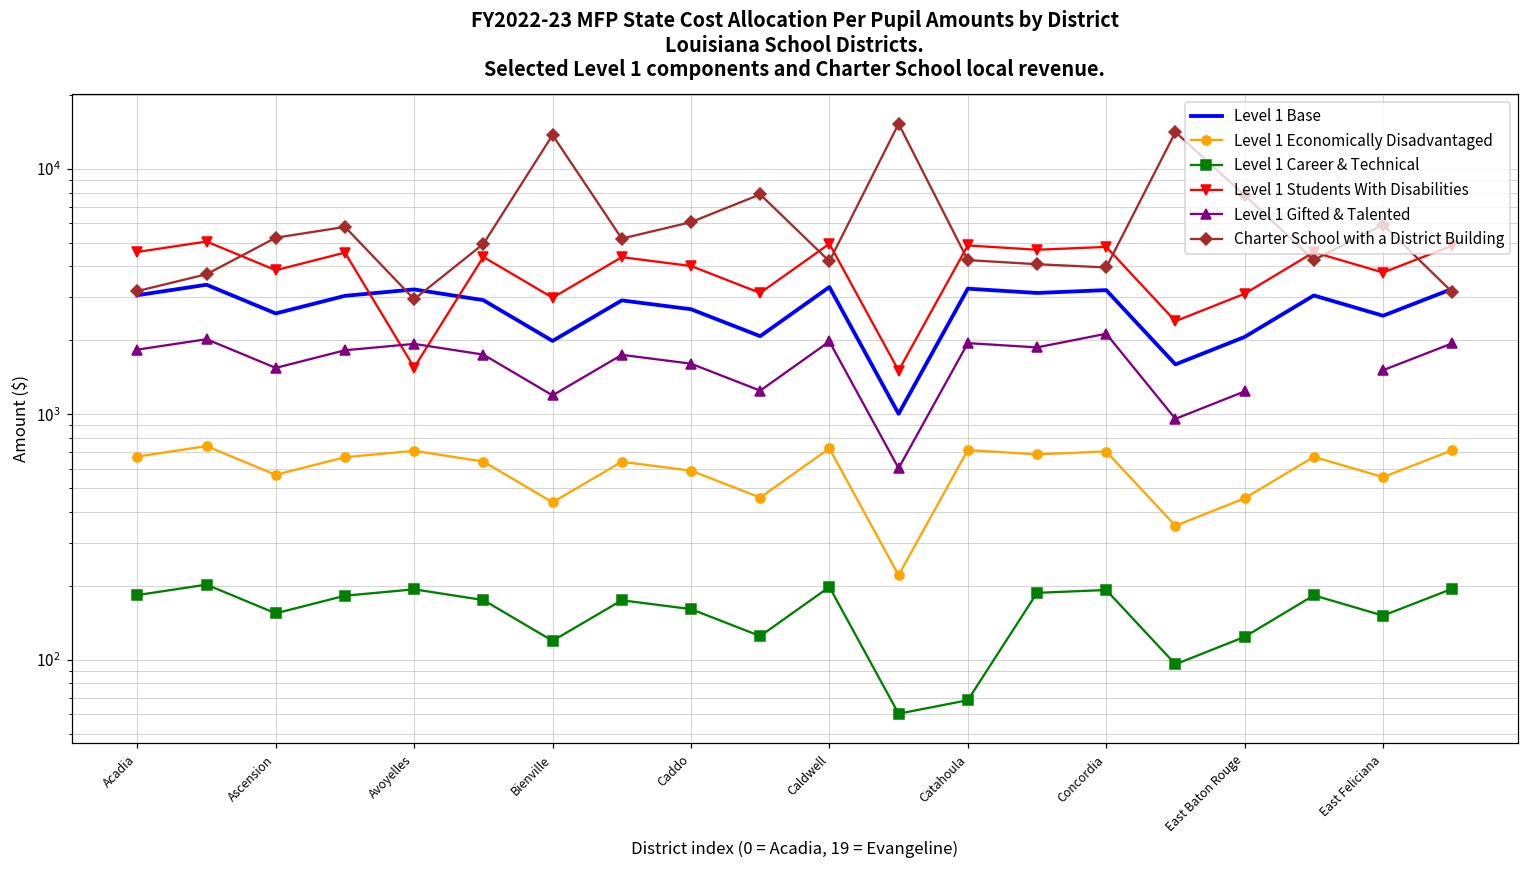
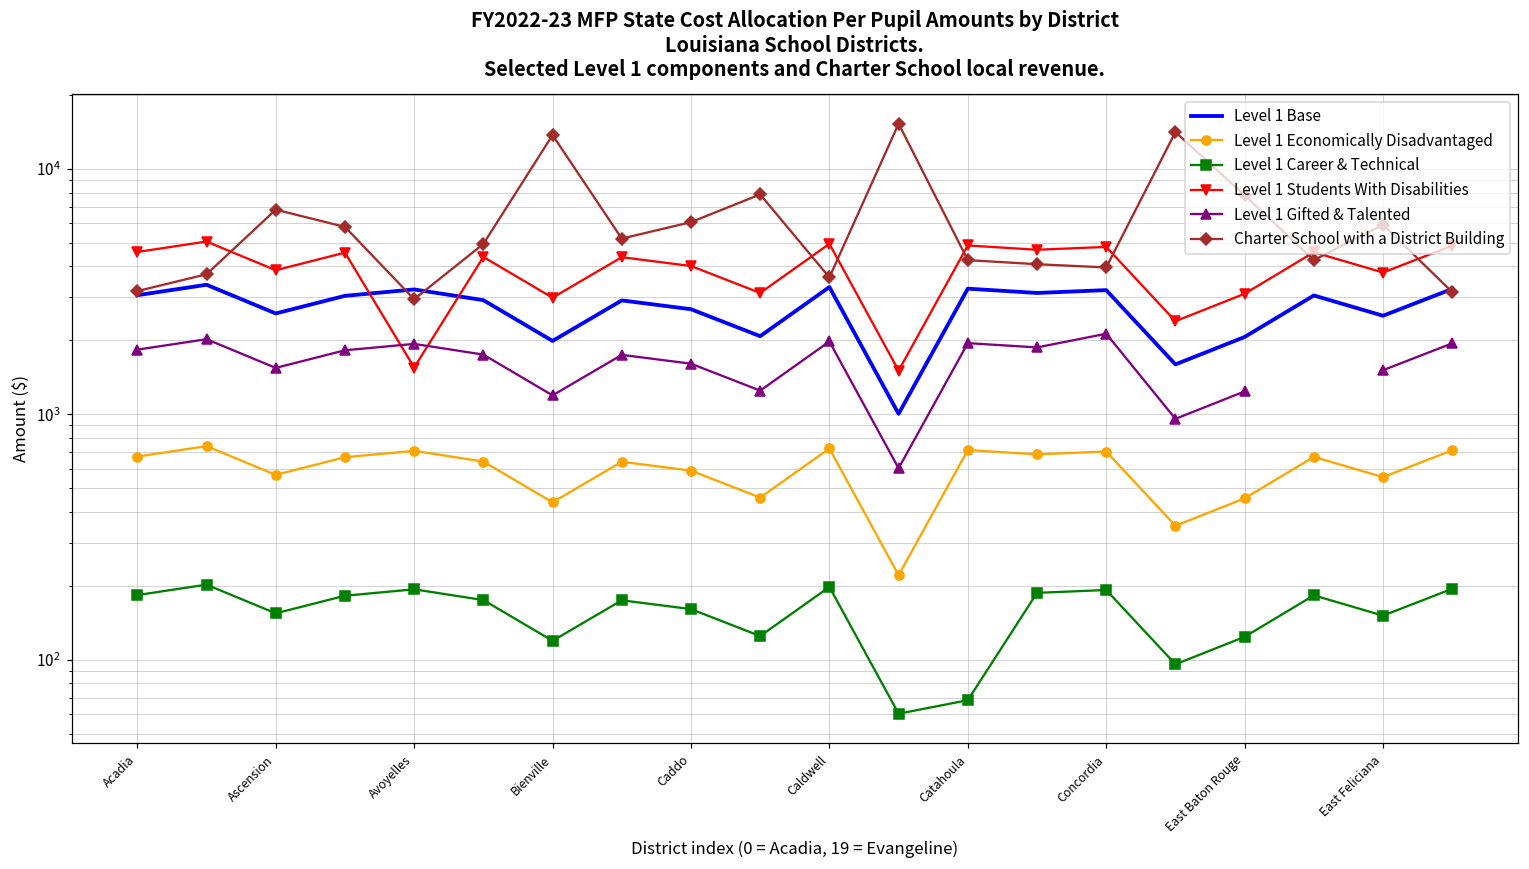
Charter School with a District Building, Ascension: 5200 -> 6800
Charter School with a District Building, Caldwell: 4200 -> 3600
